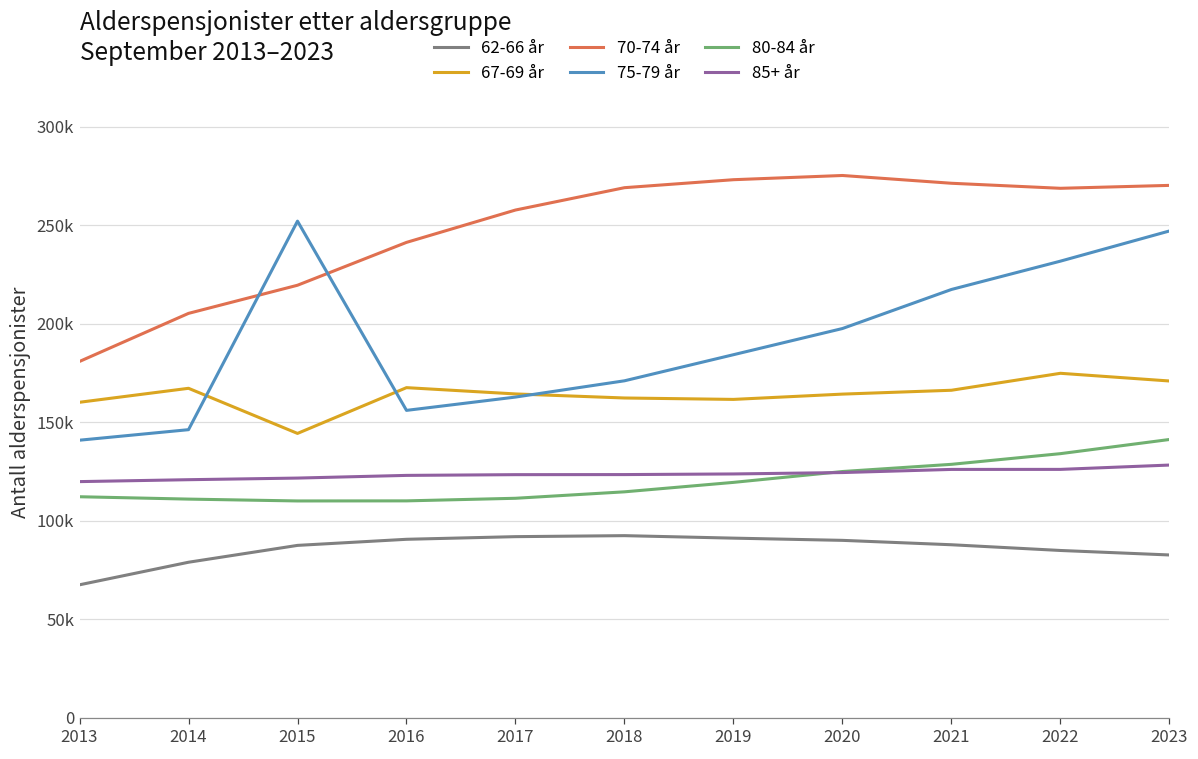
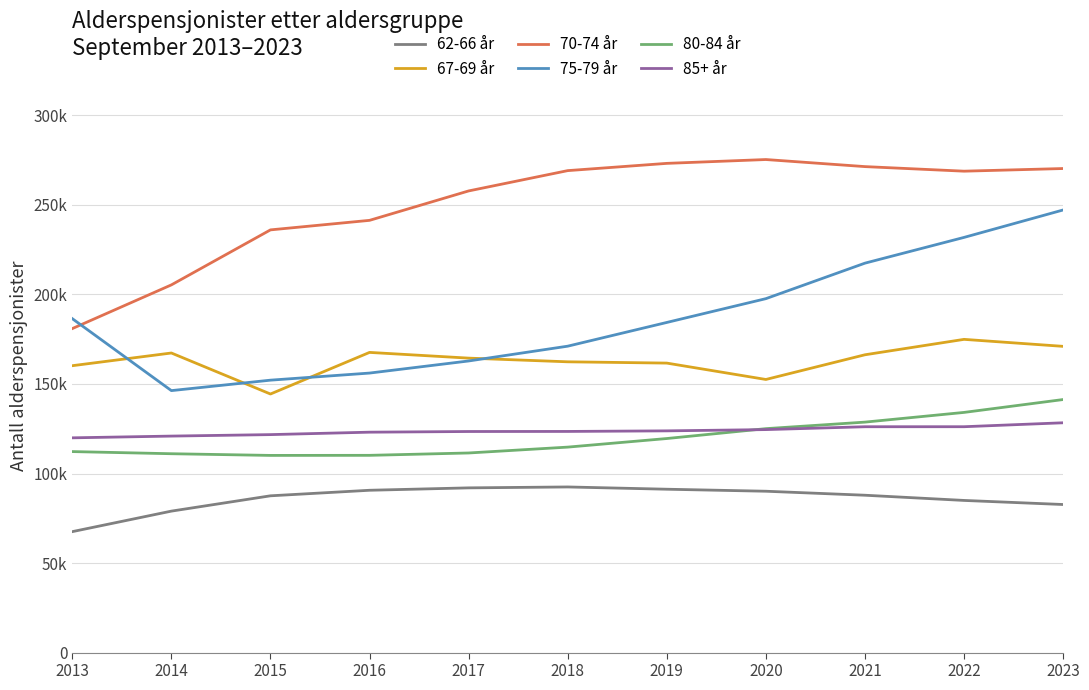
75-79 år, 2013: 141000 -> 186000
70-74 år, 2015: 220000 -> 236000
75-79 år, 2015: 252000 -> 152000
67-69 år, 2020: 164000 -> 153000
